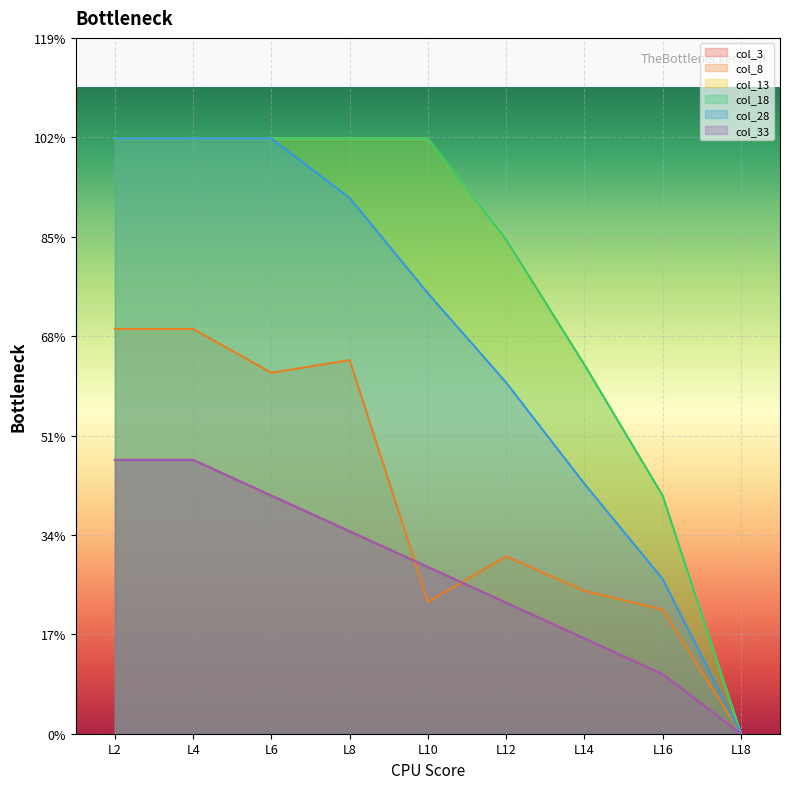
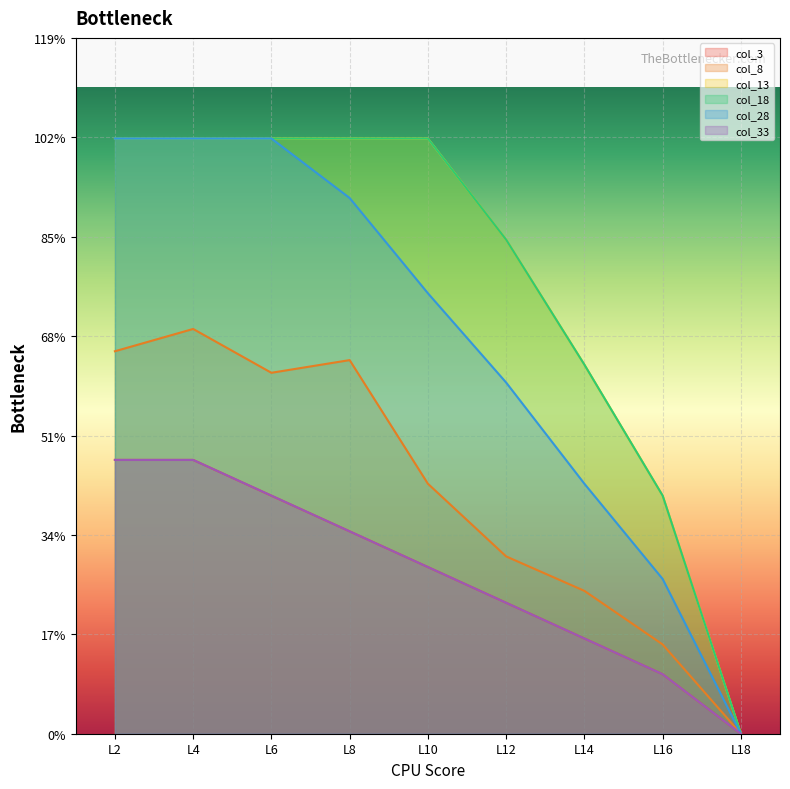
col_8, L2: 69% -> 65%
col_8, L10: 23% -> 43%
col_8, L16: 21% -> 15%
